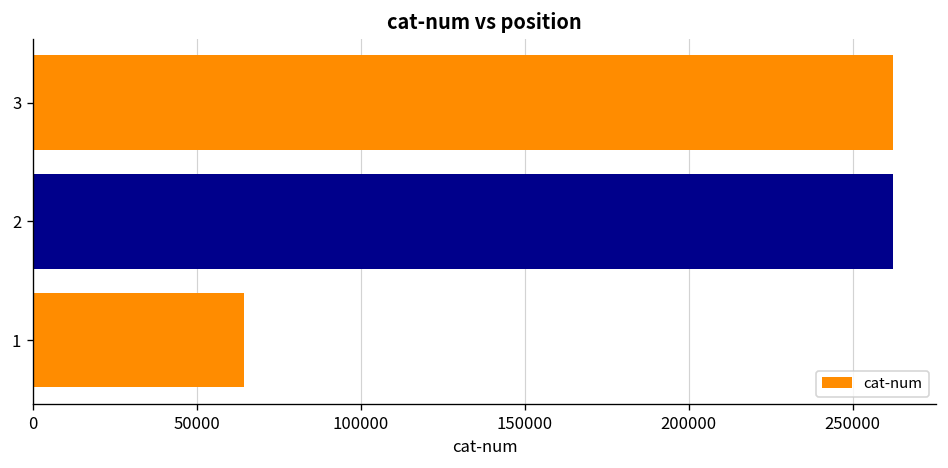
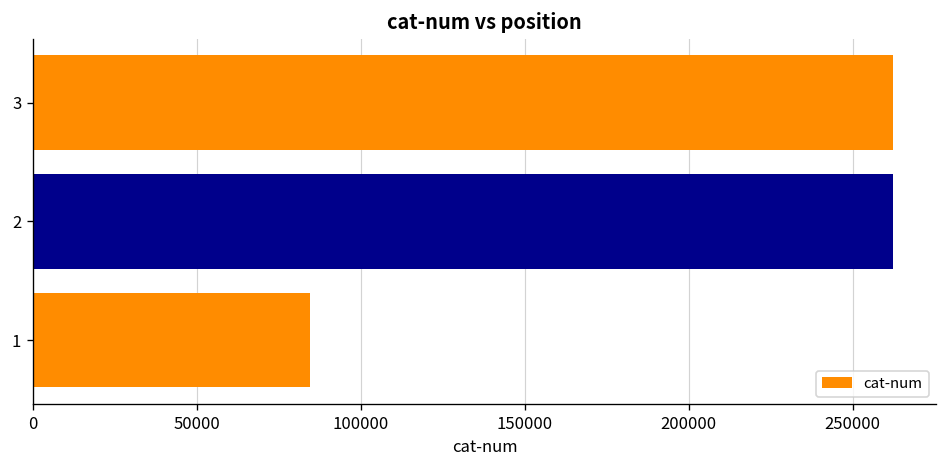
1: 64000 -> 85000
